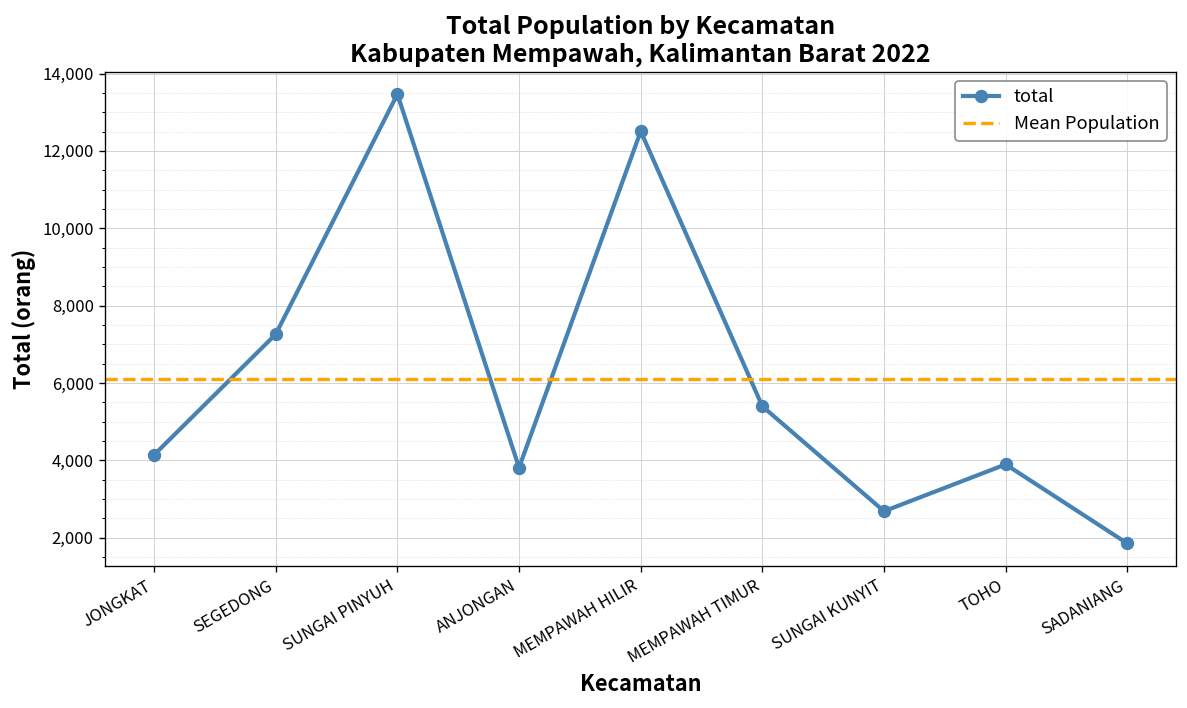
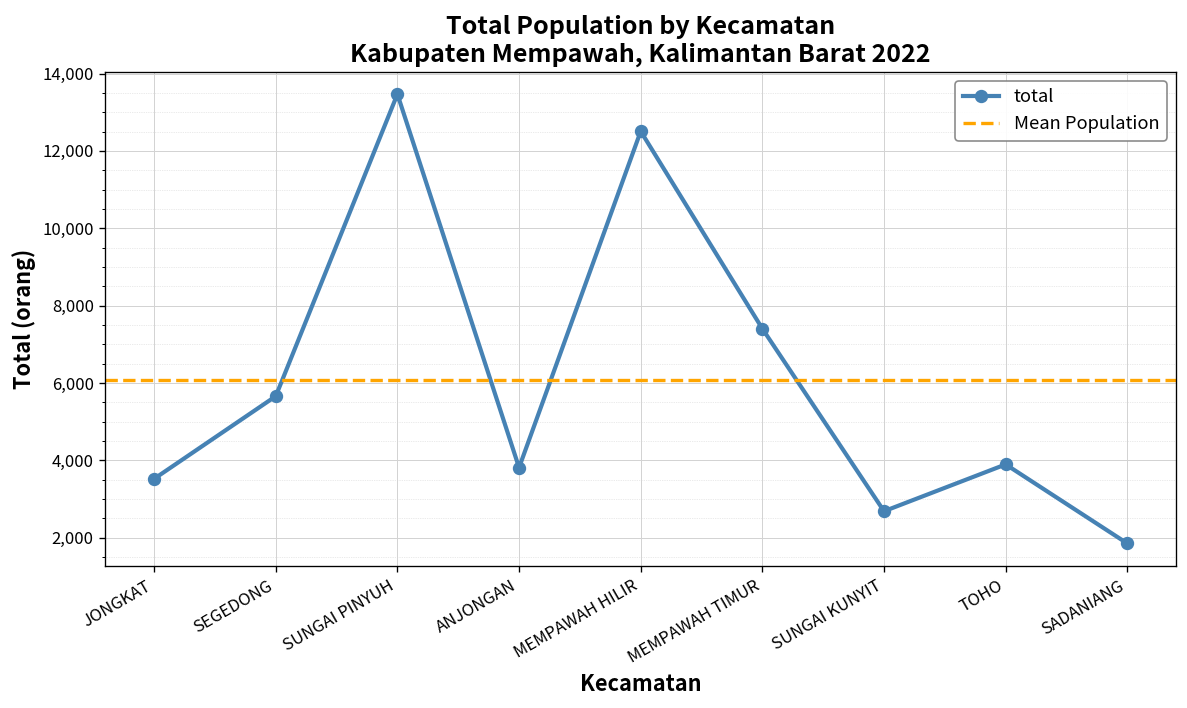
JONGKAT: 4,100 -> 3,500
SEGEDONG: 7,300 -> 5,700
MEMPAWAH TIMUR: 5,400 -> 7,400
